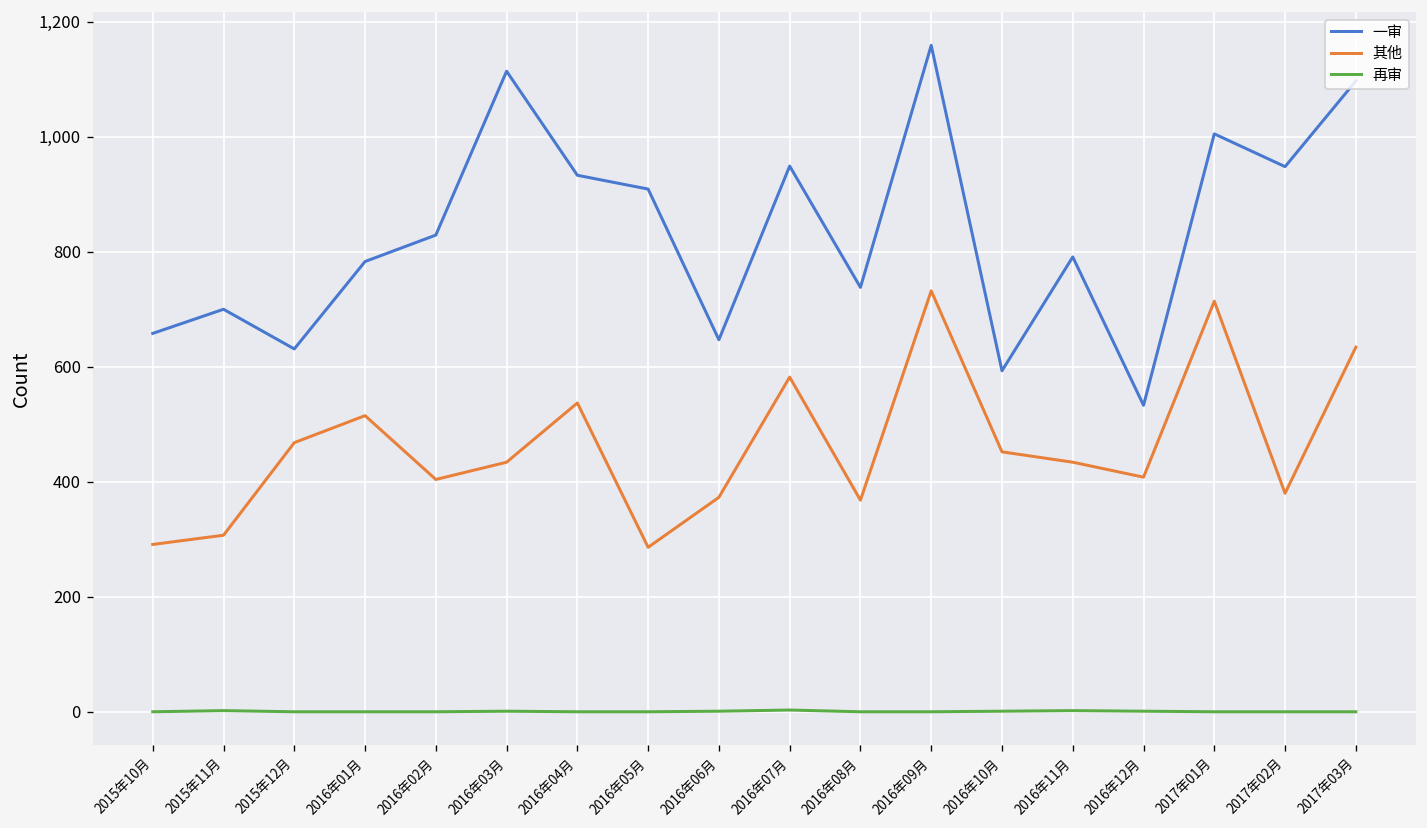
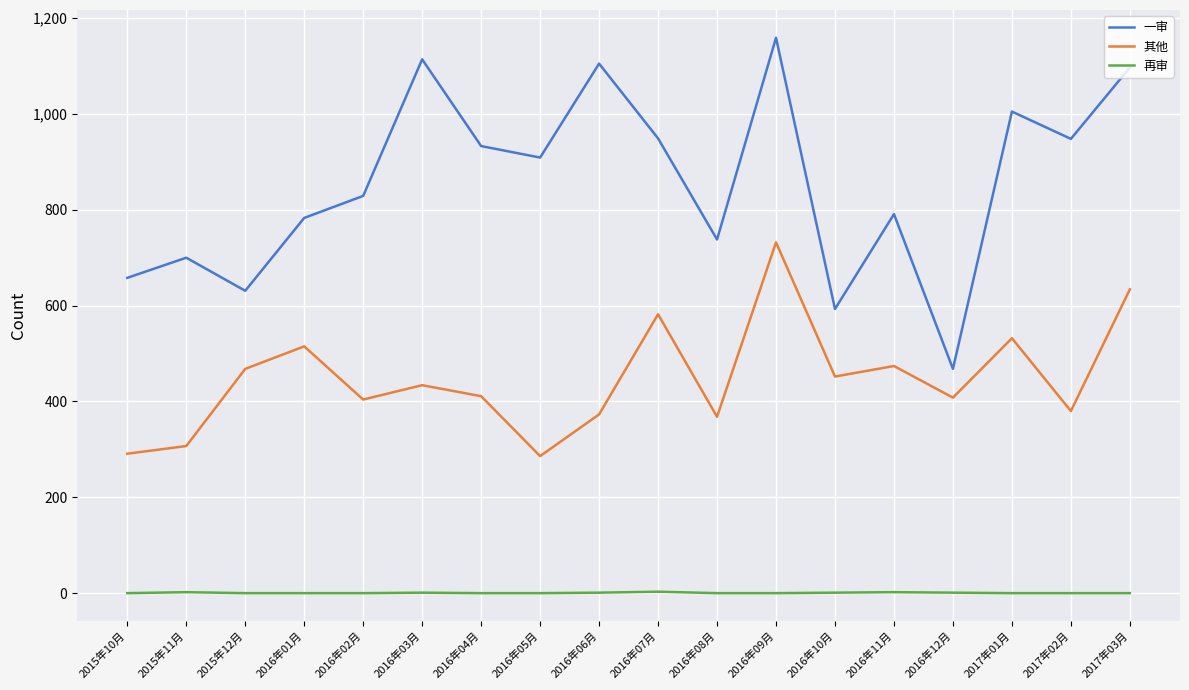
其他, 2016年04月: 540 -> 410
一审, 2016年06月: 650 -> 1,110
其他, 2016年11月: 430 -> 470
一审, 2016年12月: 530 -> 470
其他, 2017年01月: 710 -> 530
